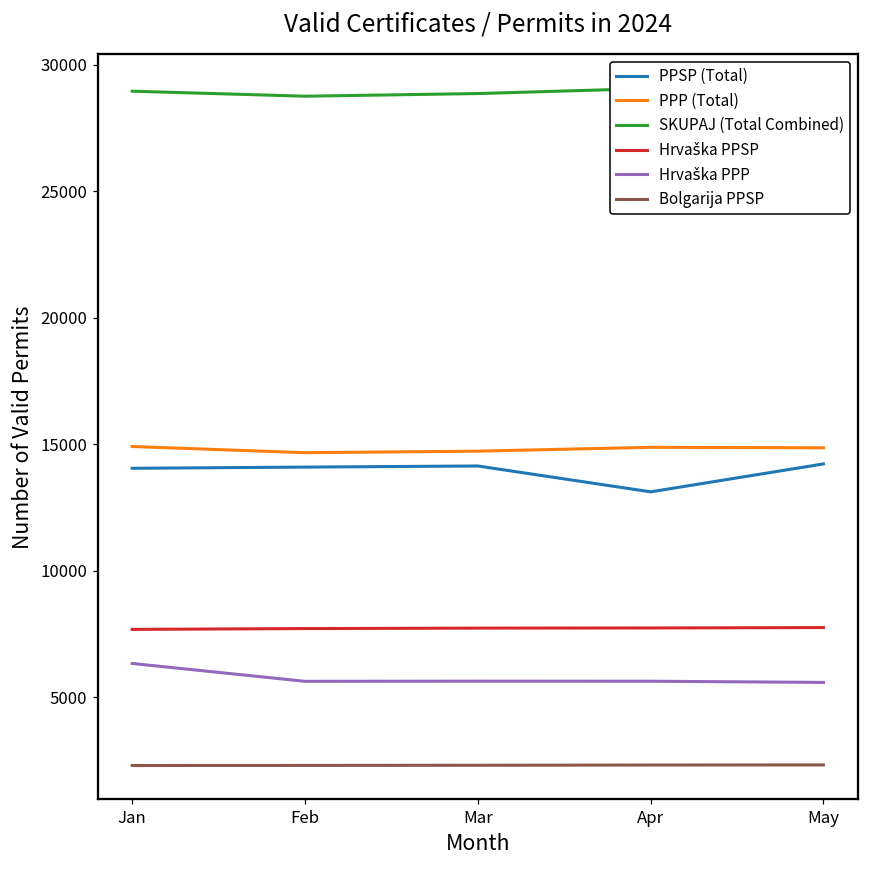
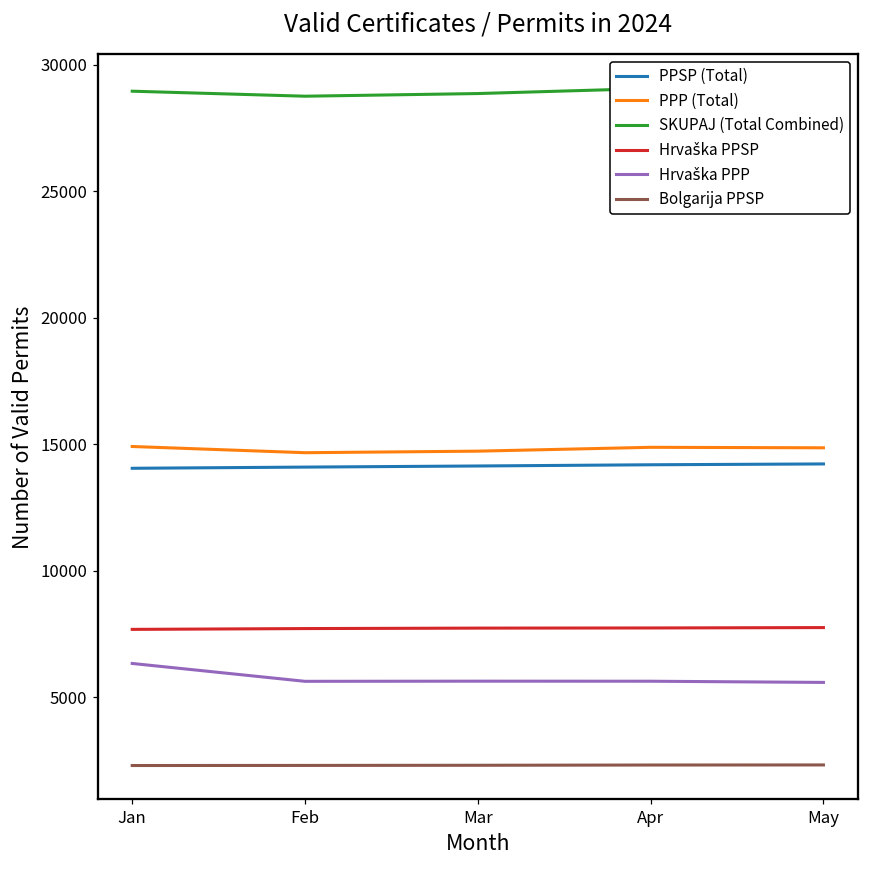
PPSP (Total), Apr: 13100 -> 14200
